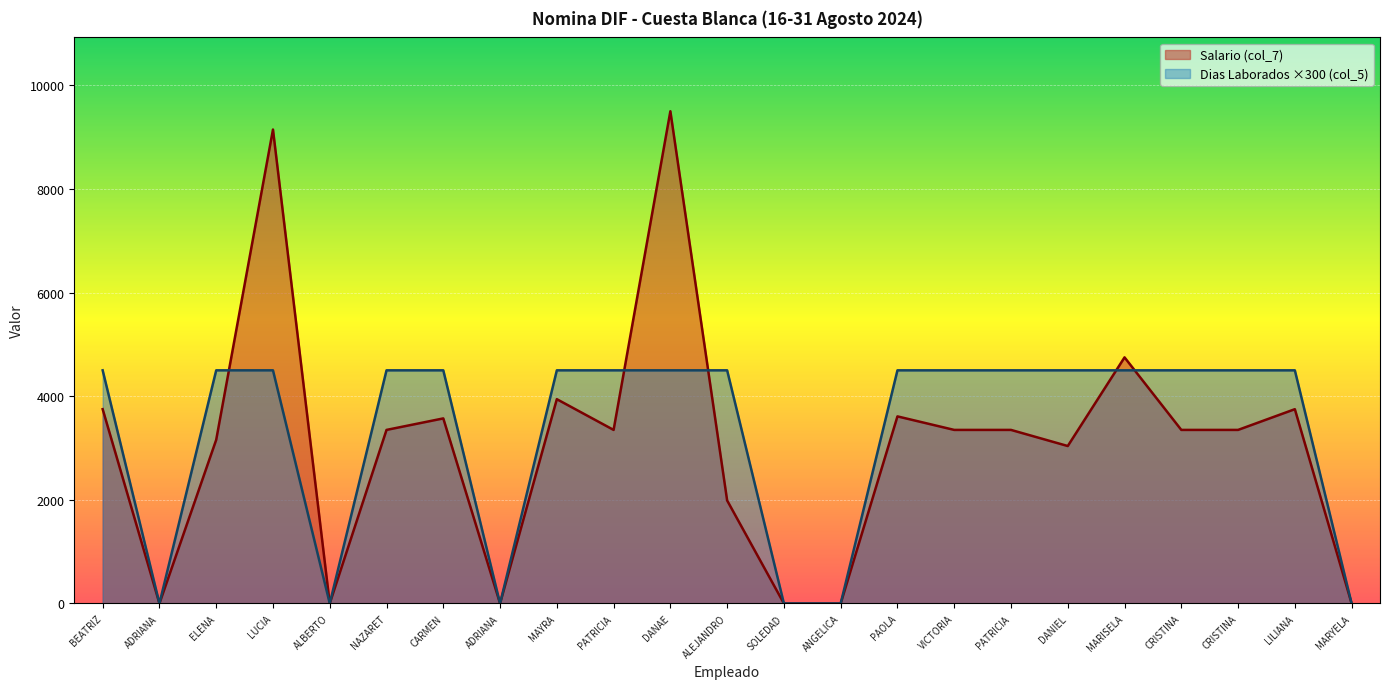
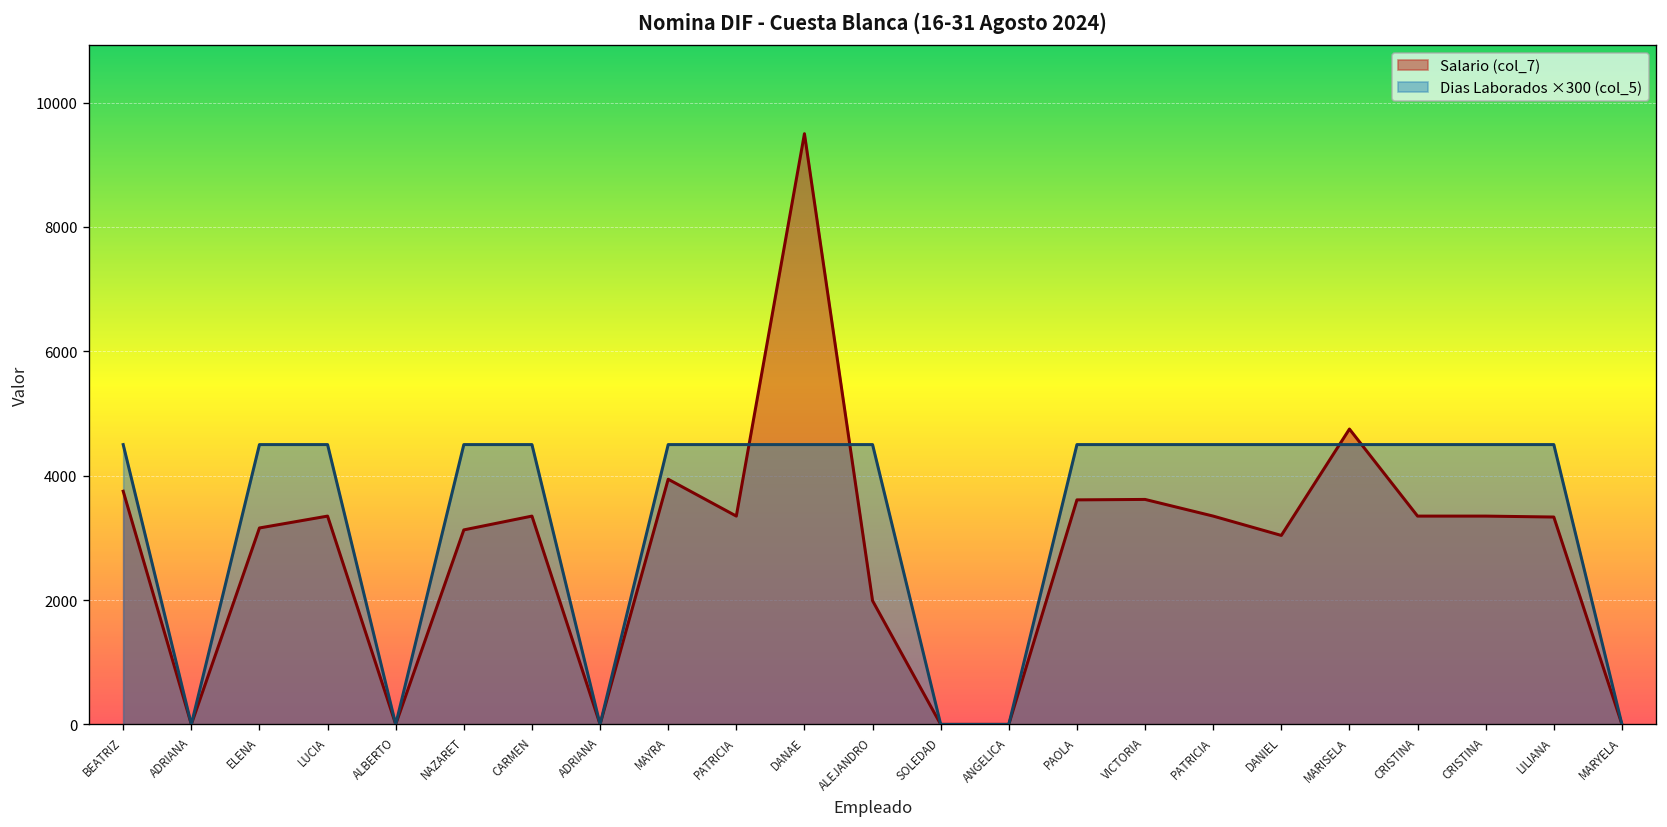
Salario (col_7), LUCIA: 9100 -> 3400
Salario (col_7), NAZARET: 3400 -> 3100
Salario (col_7), CARMEN: 3600 -> 3400
Salario (col_7), VICTORIA: 3400 -> 3600
Salario (col_7), LILIANA: 3800 -> 3300
